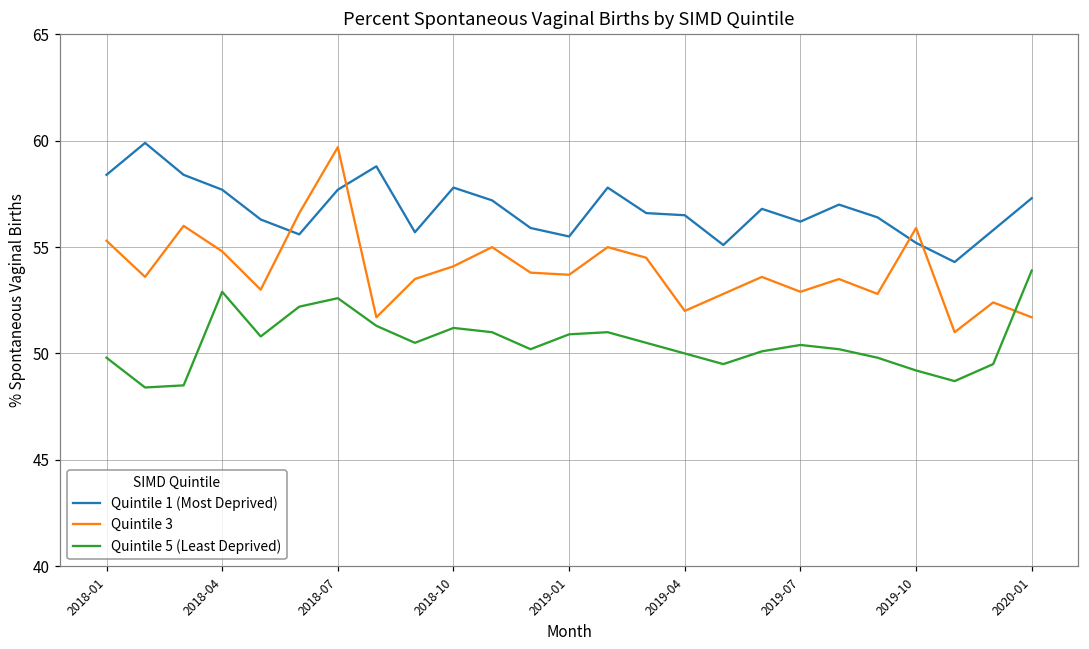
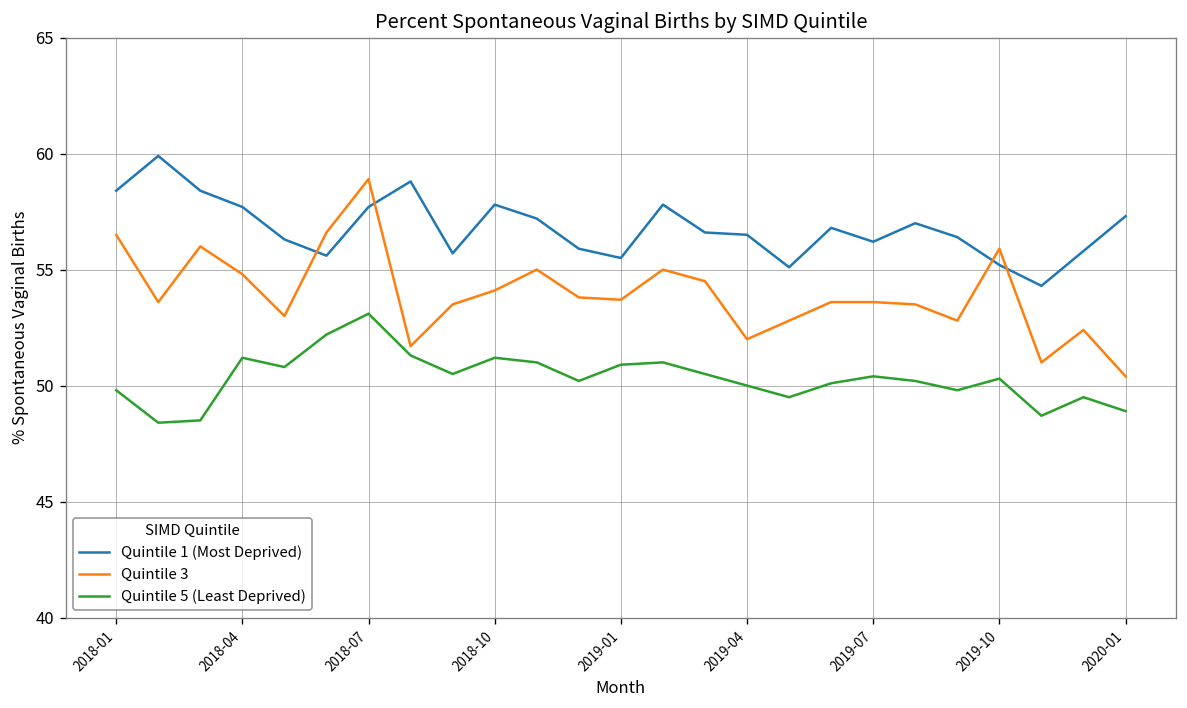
Quintile 3, 2018-01: 55.3 -> 56.5
Quintile 5 (Least Deprived), 2018-04: 52.9 -> 51.2
Quintile 3, 2018-07: 59.7 -> 58.9
Quintile 5 (Least Deprived), 2018-07: 52.6 -> 53.1
Quintile 3, 2019-07: 52.9 -> 53.6
Quintile 5 (Least Deprived), 2019-10: 49.2 -> 50.3
Quintile 3, 2020-01: 51.7 -> 50.4
Quintile 5 (Least Deprived), 2020-01: 53.9 -> 48.9
